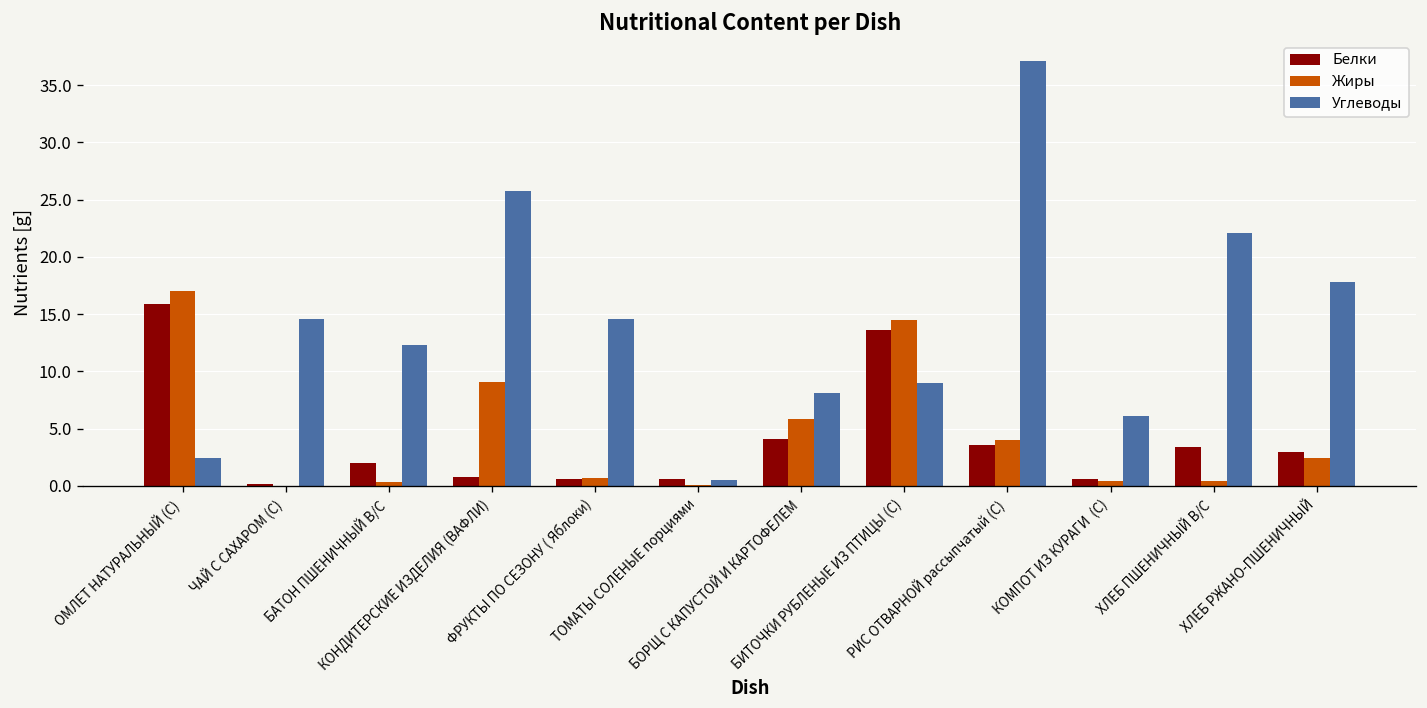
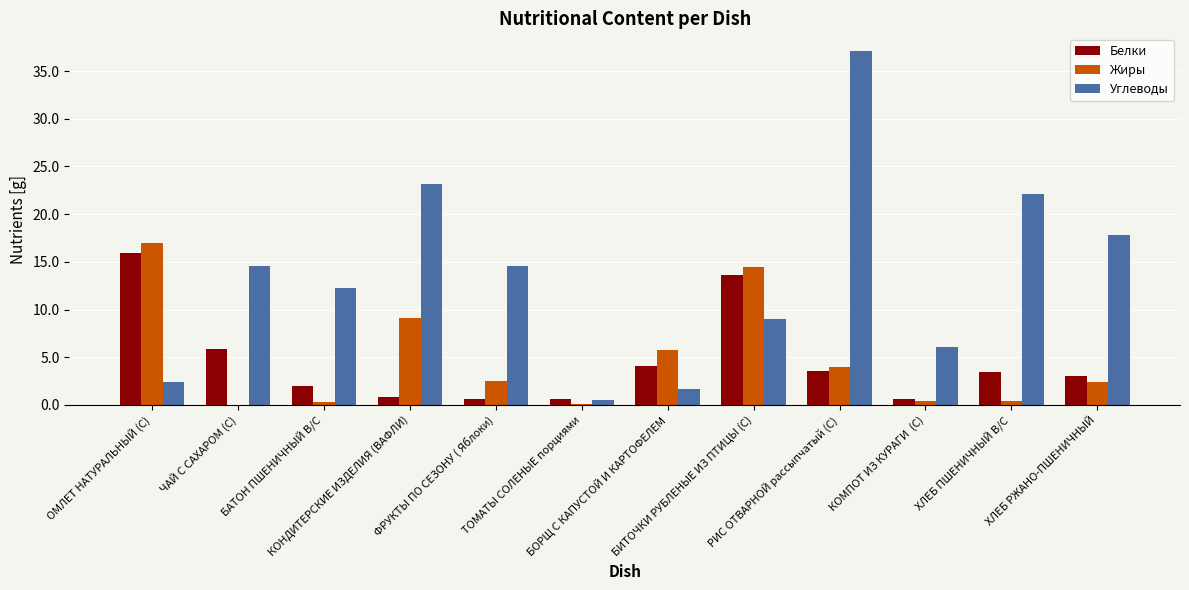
Белки, ЧАЙ С САХАРОМ (С): 0 -> 6
Углеводы, КОНДИТЕРСКИЕ ИЗДЕЛИЯ (ВАФЛИ): 26 -> 23
Жиры, ФРУКТЫ ПО СЕЗОНУ ( Яблоки): 1 -> 3
Углеводы, БОРЩ С КАПУСТОЙ И КАРТОФЕЛЕМ: 8 -> 2
